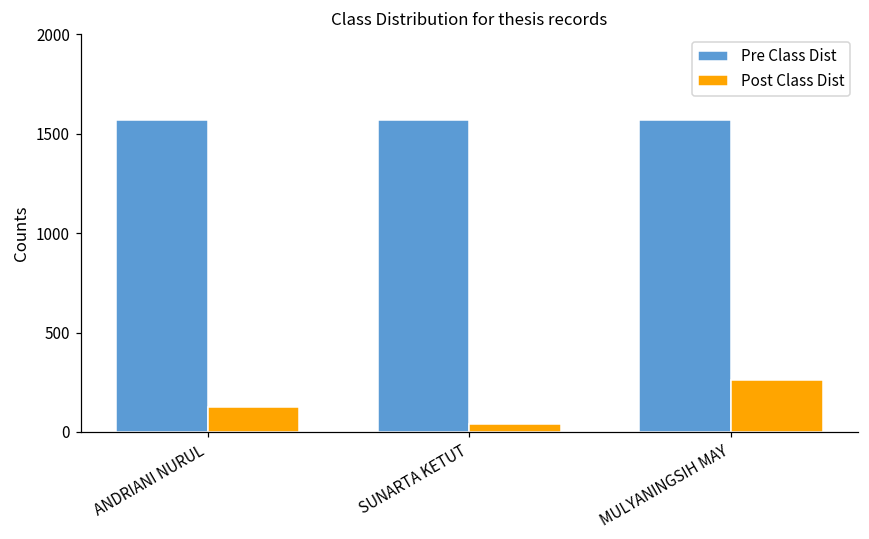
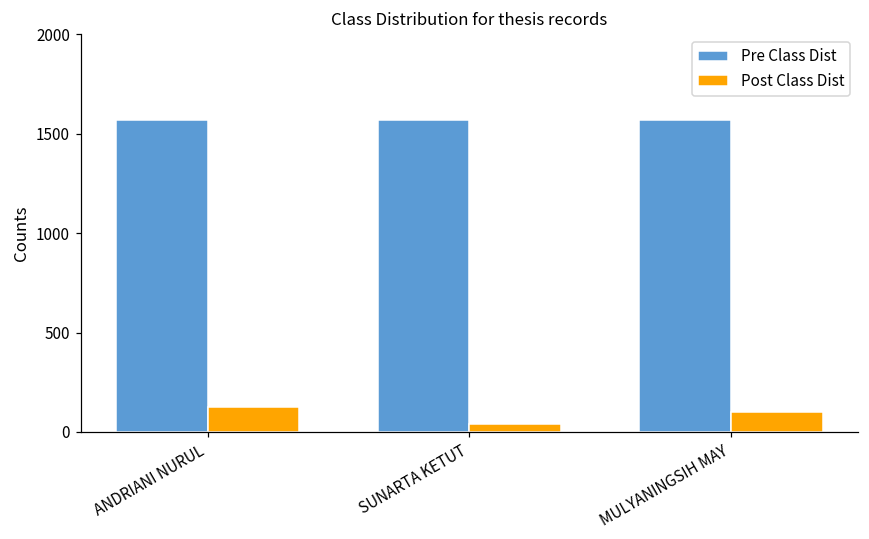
Post Class Dist, MULYANINGSIH MAY: 260 -> 100
